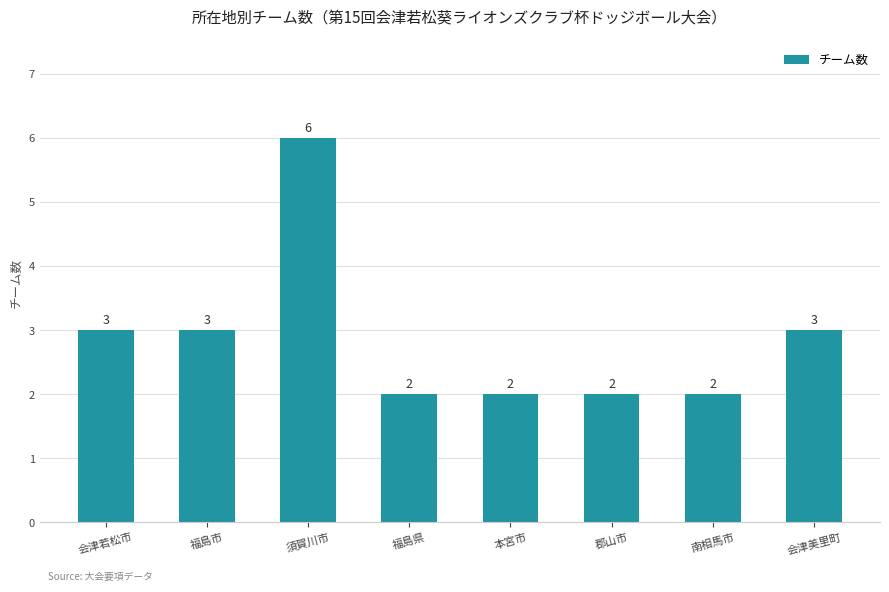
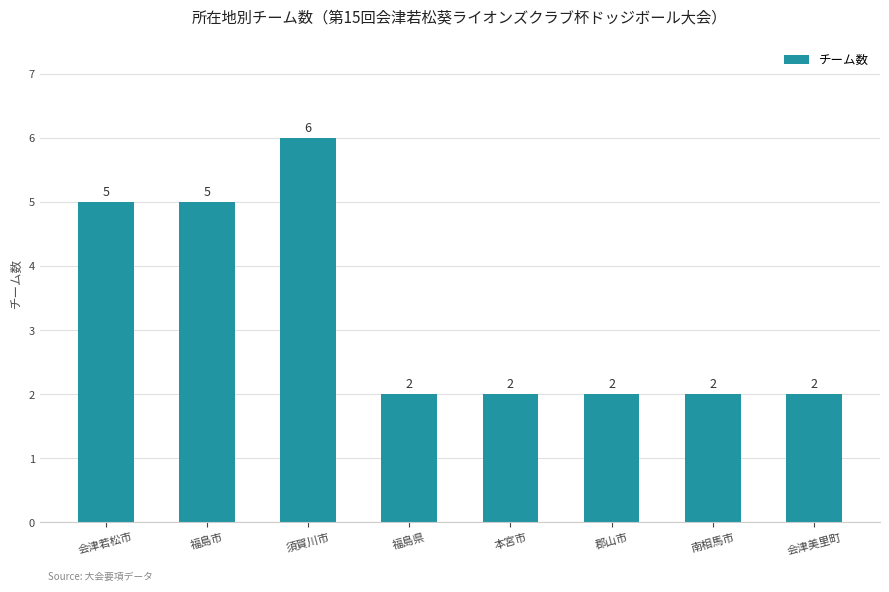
会津若松市: 3 -> 5
福島市: 3 -> 5
会津美里町: 3 -> 2
